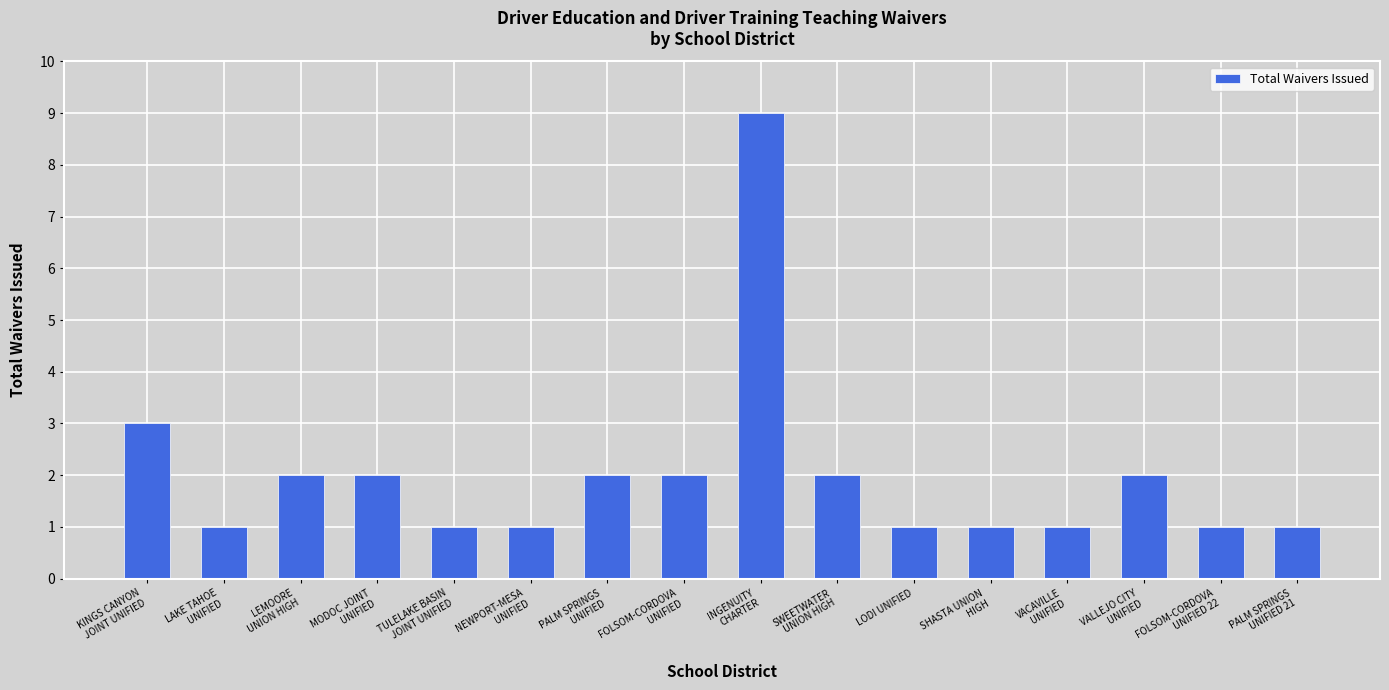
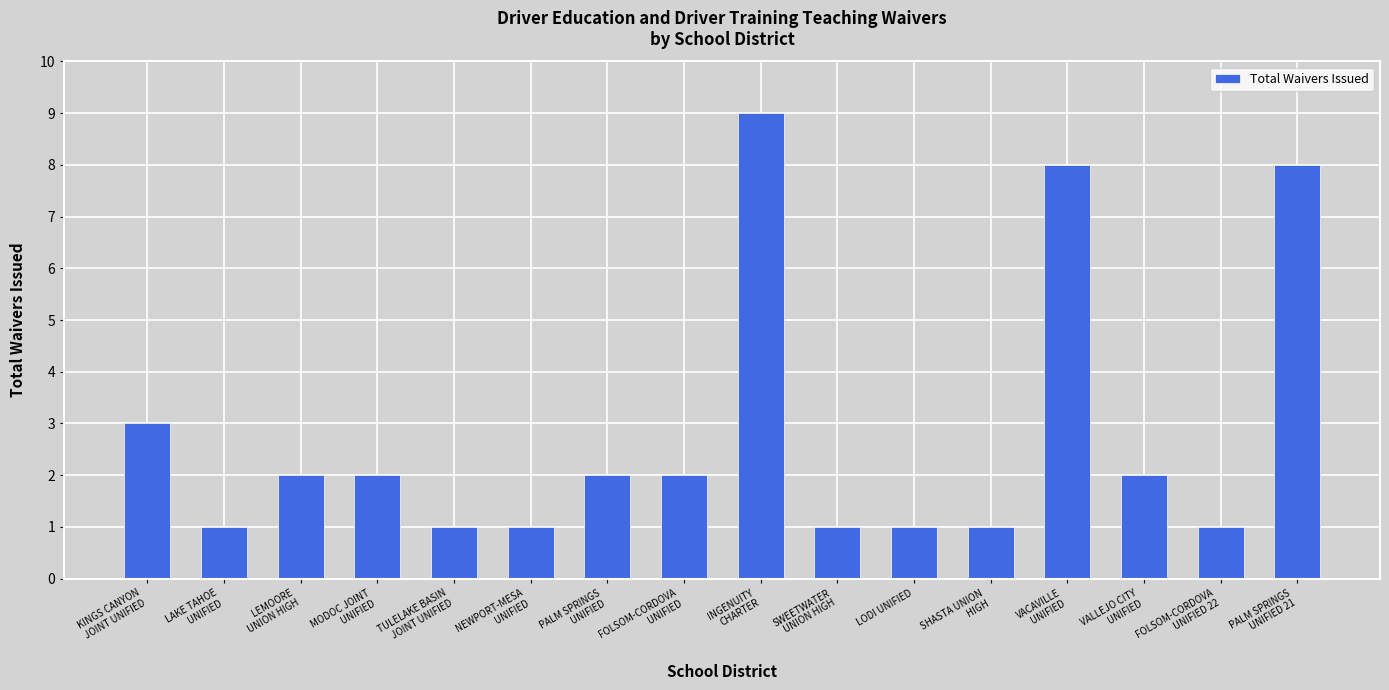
SWEETWATER UNION HIGH: 2 -> 1
VACAVILLE UNIFIED: 1 -> 8
PALM SPRINGS UNIFIED 21: 1 -> 8
